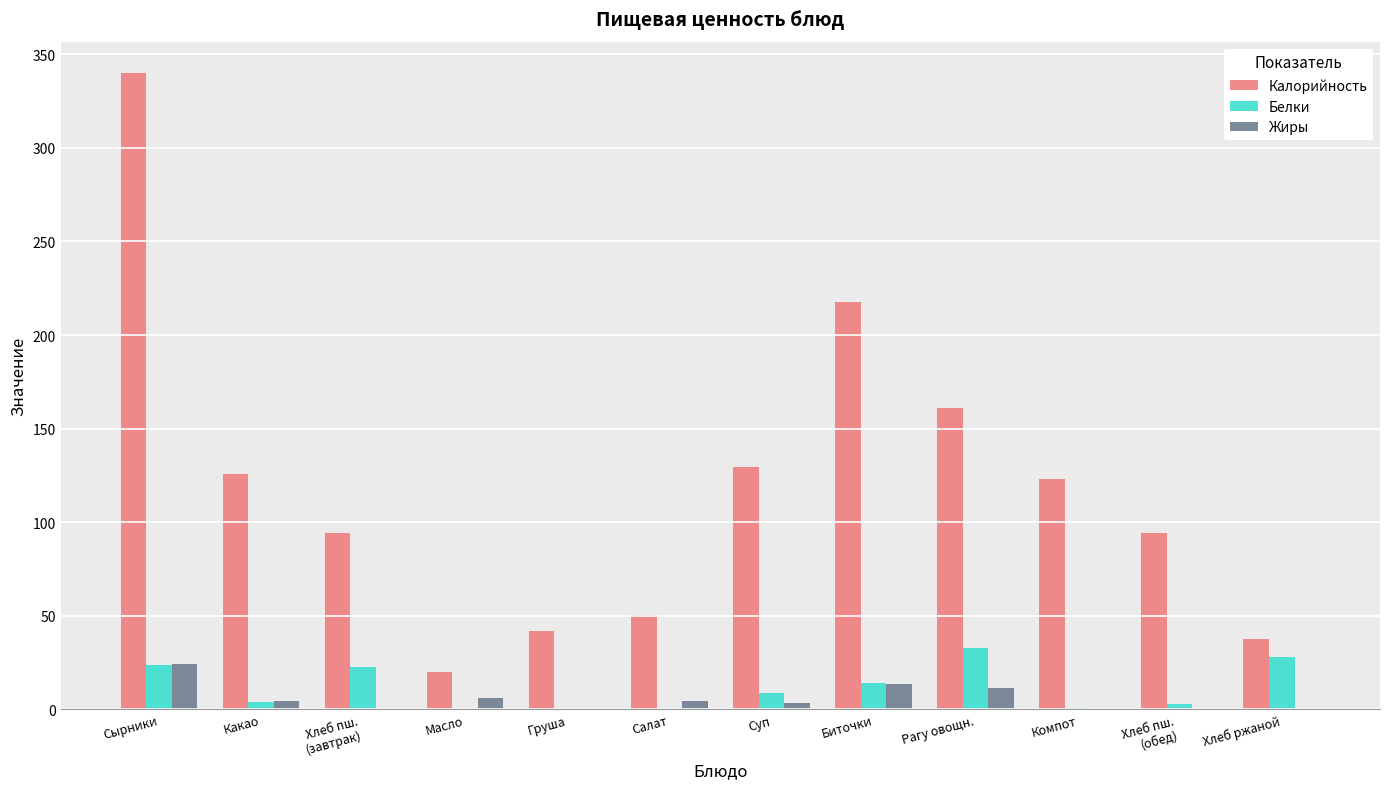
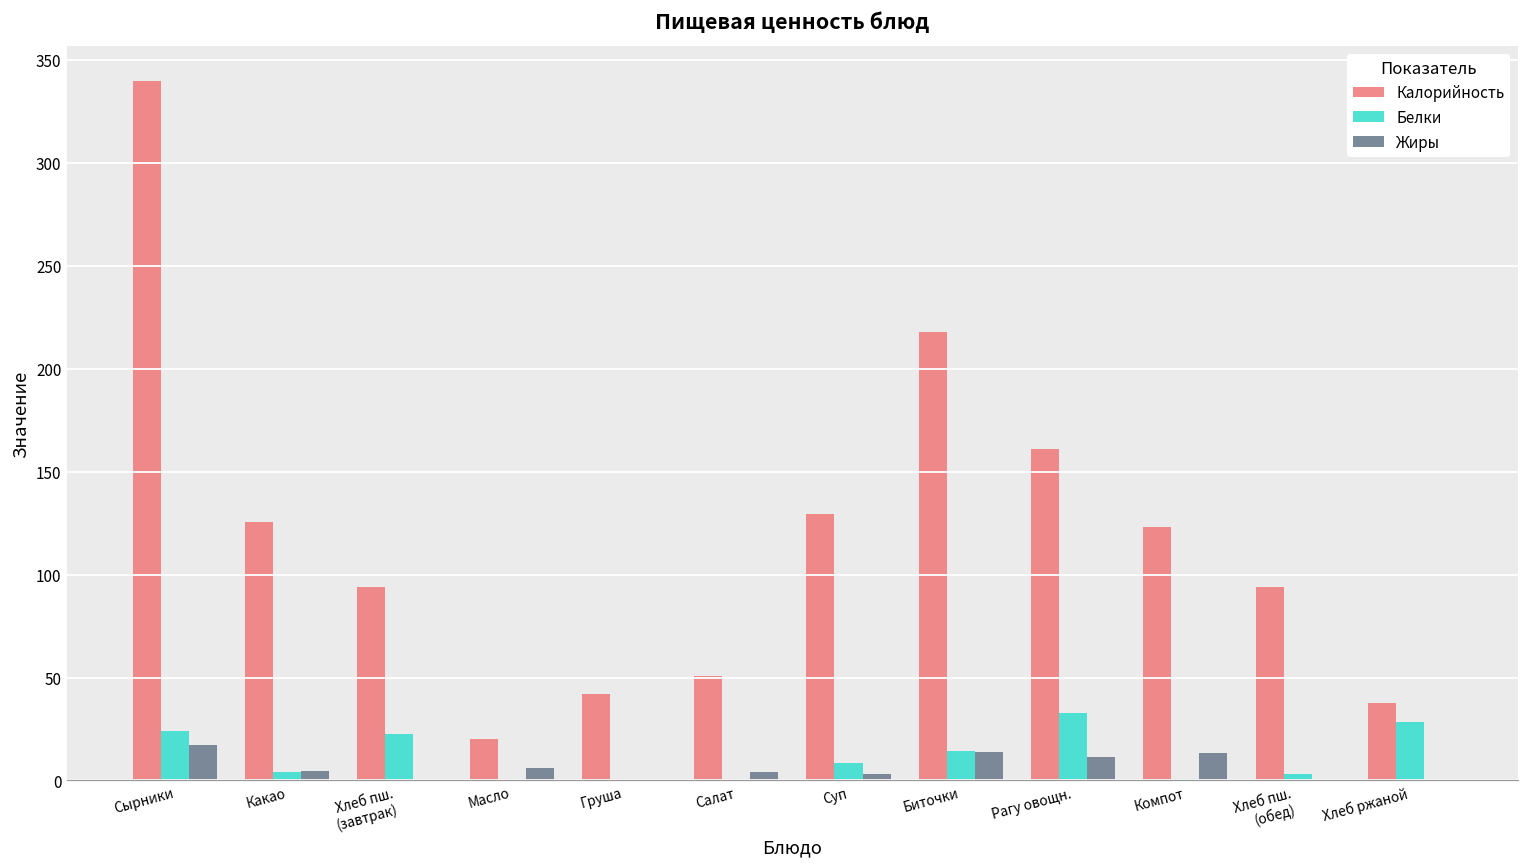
Жиры, Сырники: 24 -> 17
Жиры, Компот: 0 -> 13
